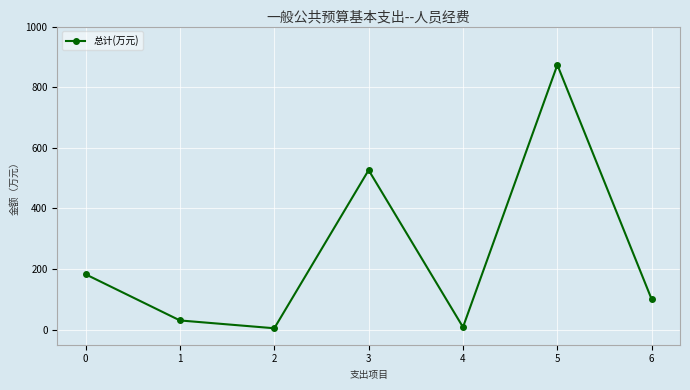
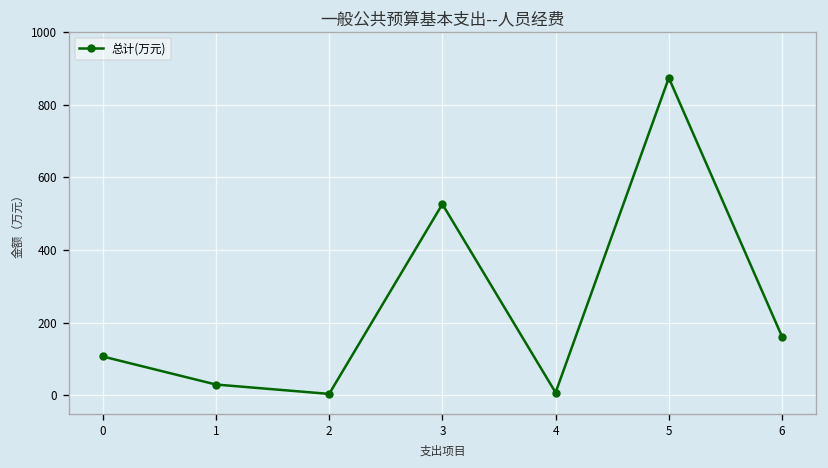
0: 180 -> 110
6: 100 -> 160
